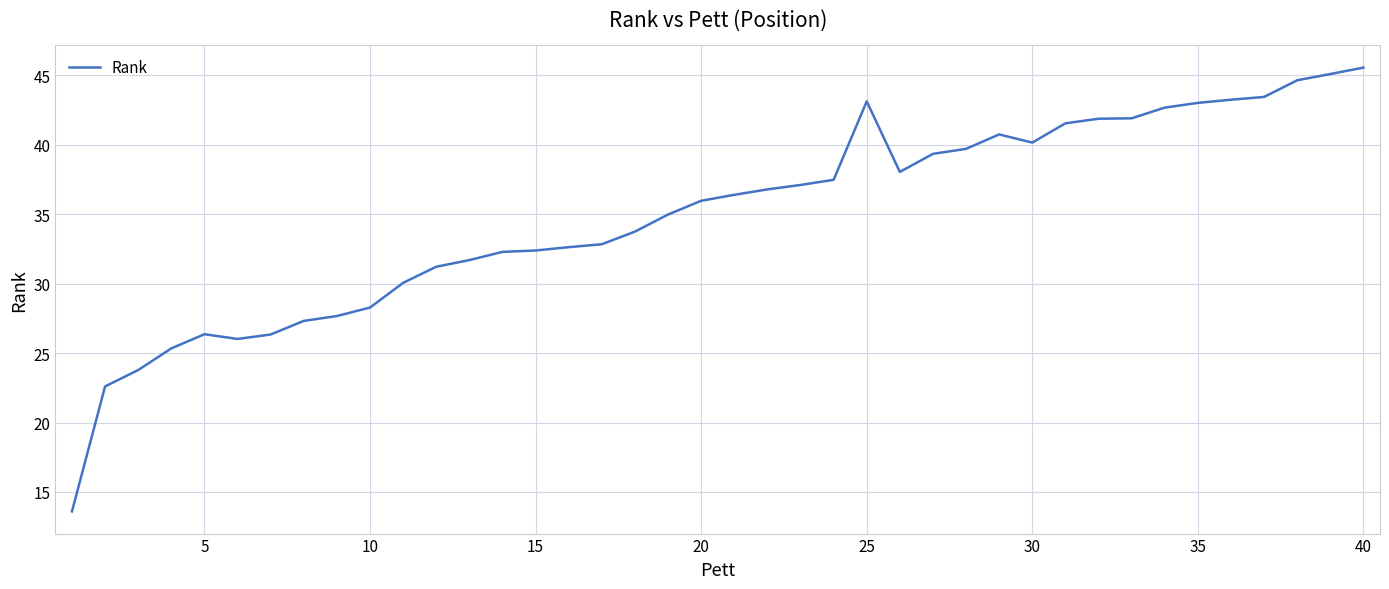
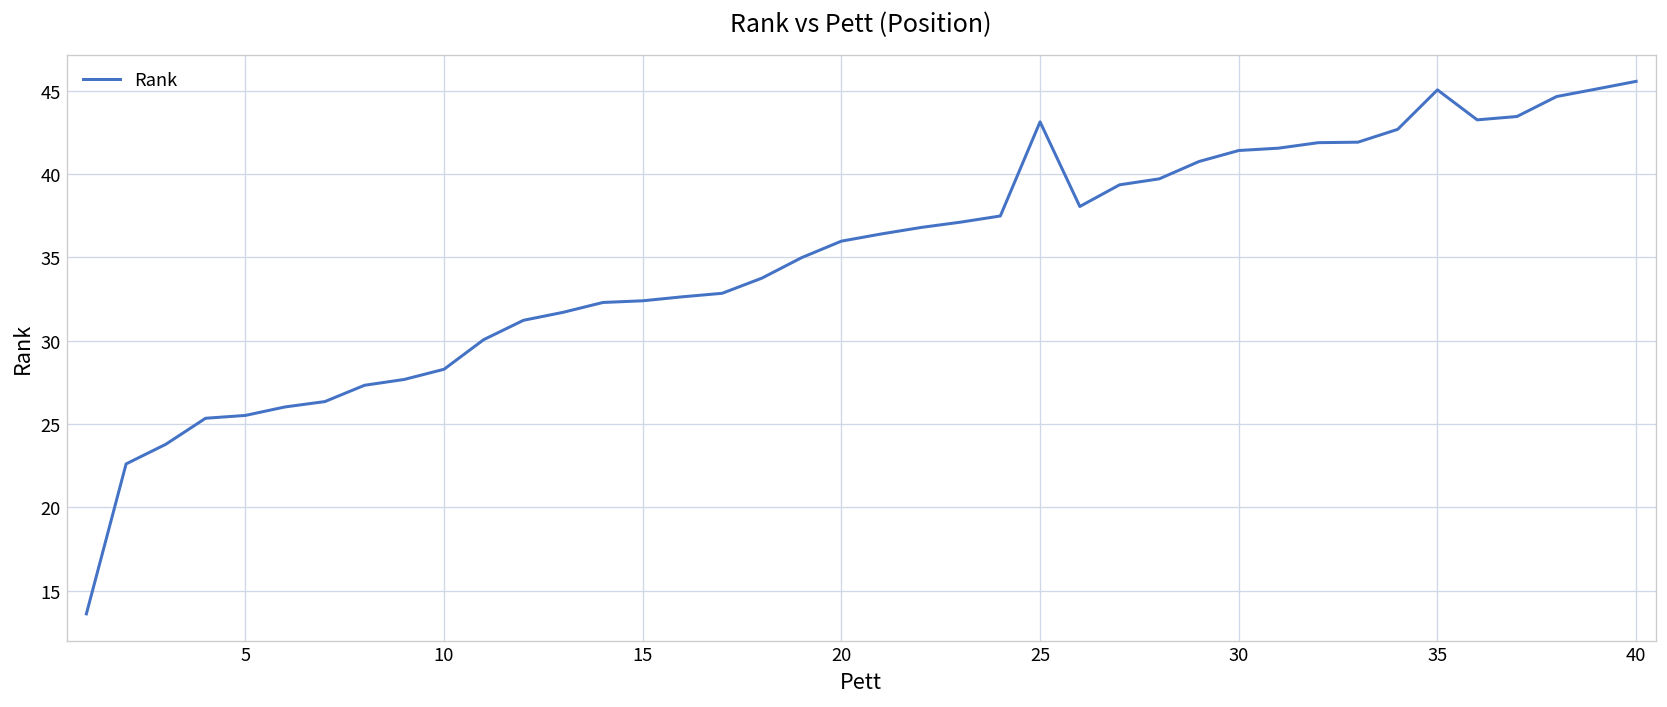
5: 26.4 -> 25.5
30: 40.2 -> 41.4
35: 43.0 -> 45.1
